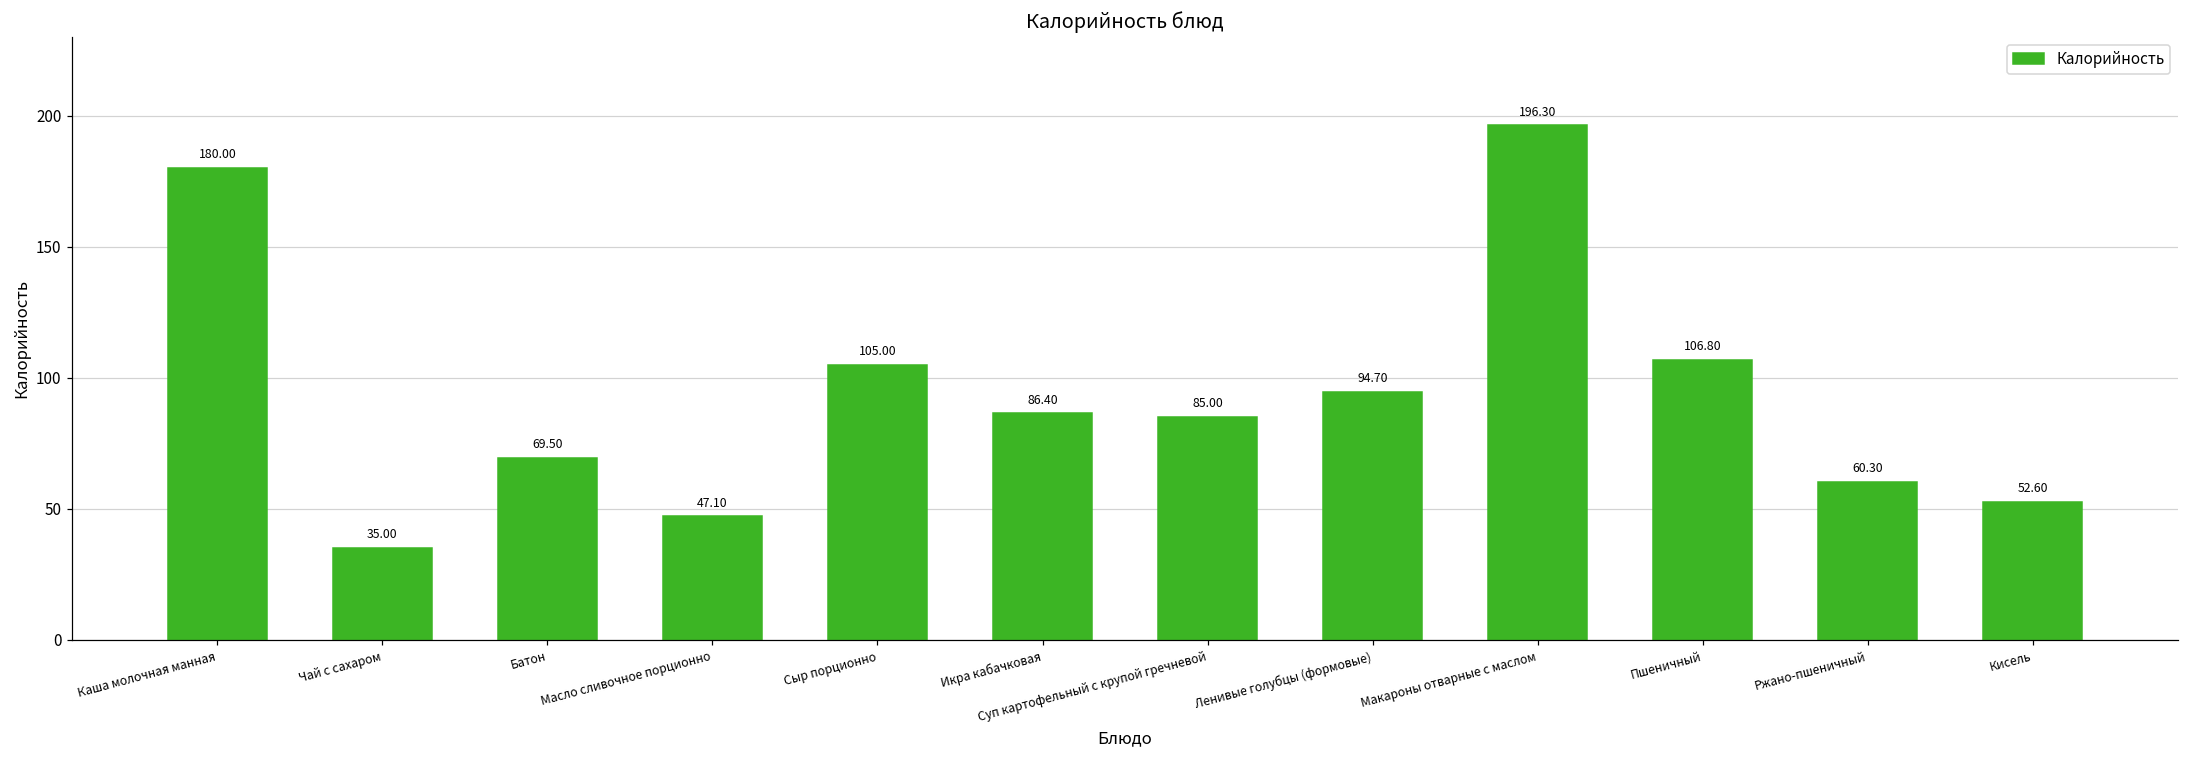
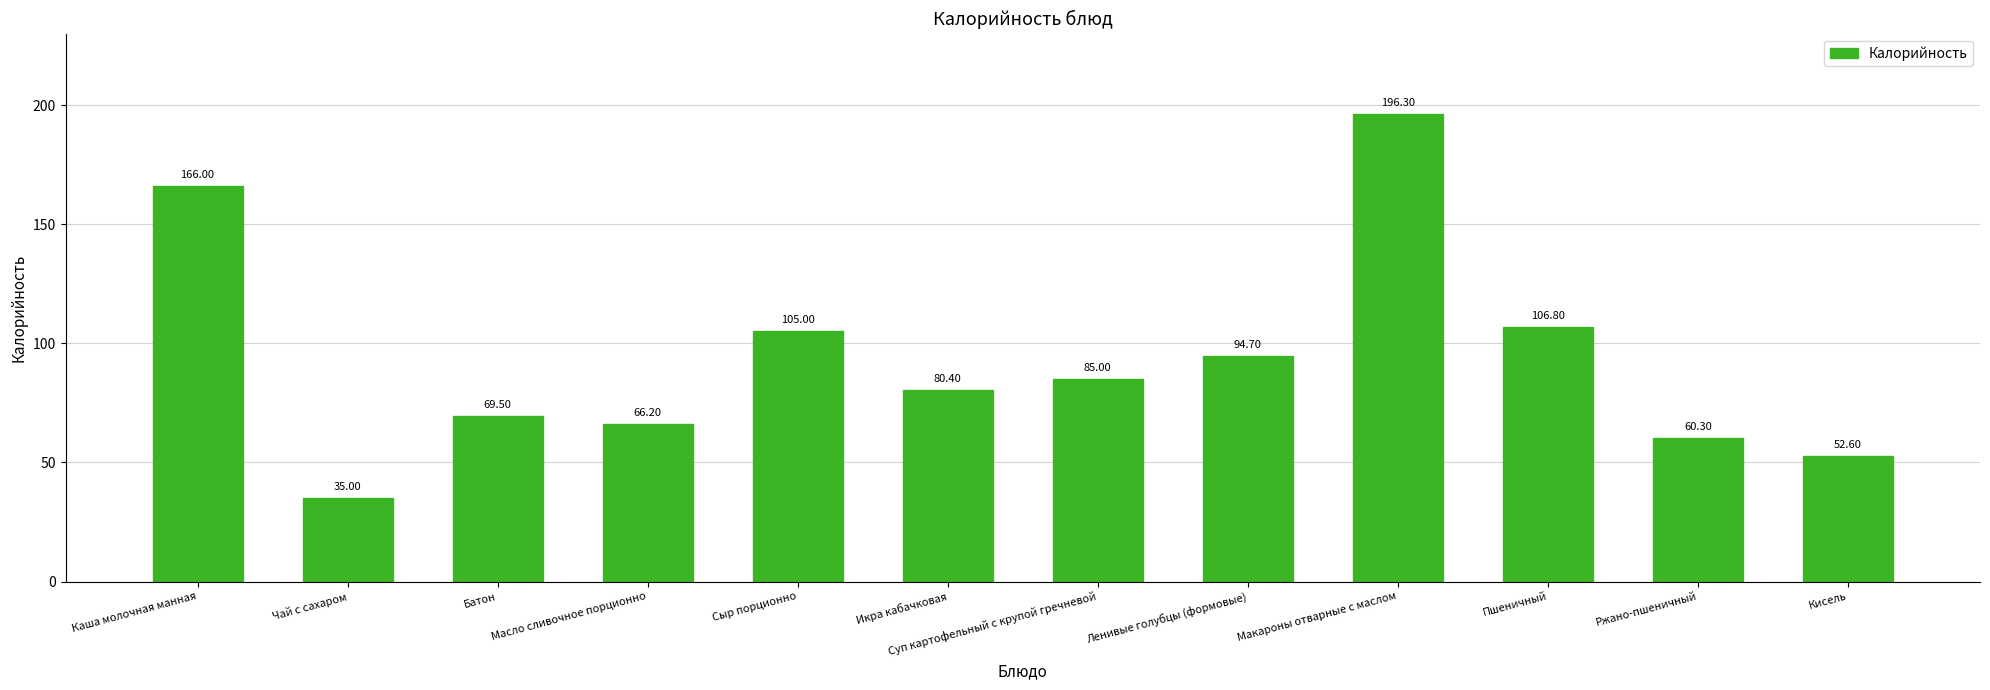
Каша молочная манная: 180.00 -> 166.00
Масло сливочное порционно: 47.10 -> 66.20
Икра кабачковая: 86.40 -> 80.40
